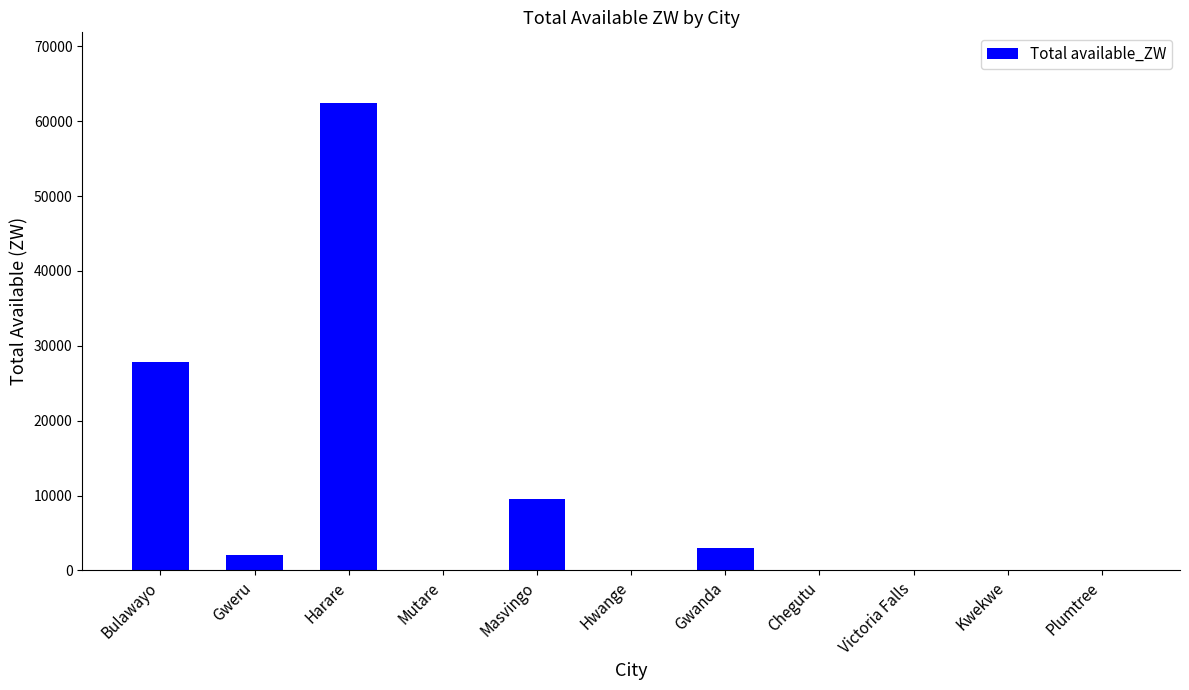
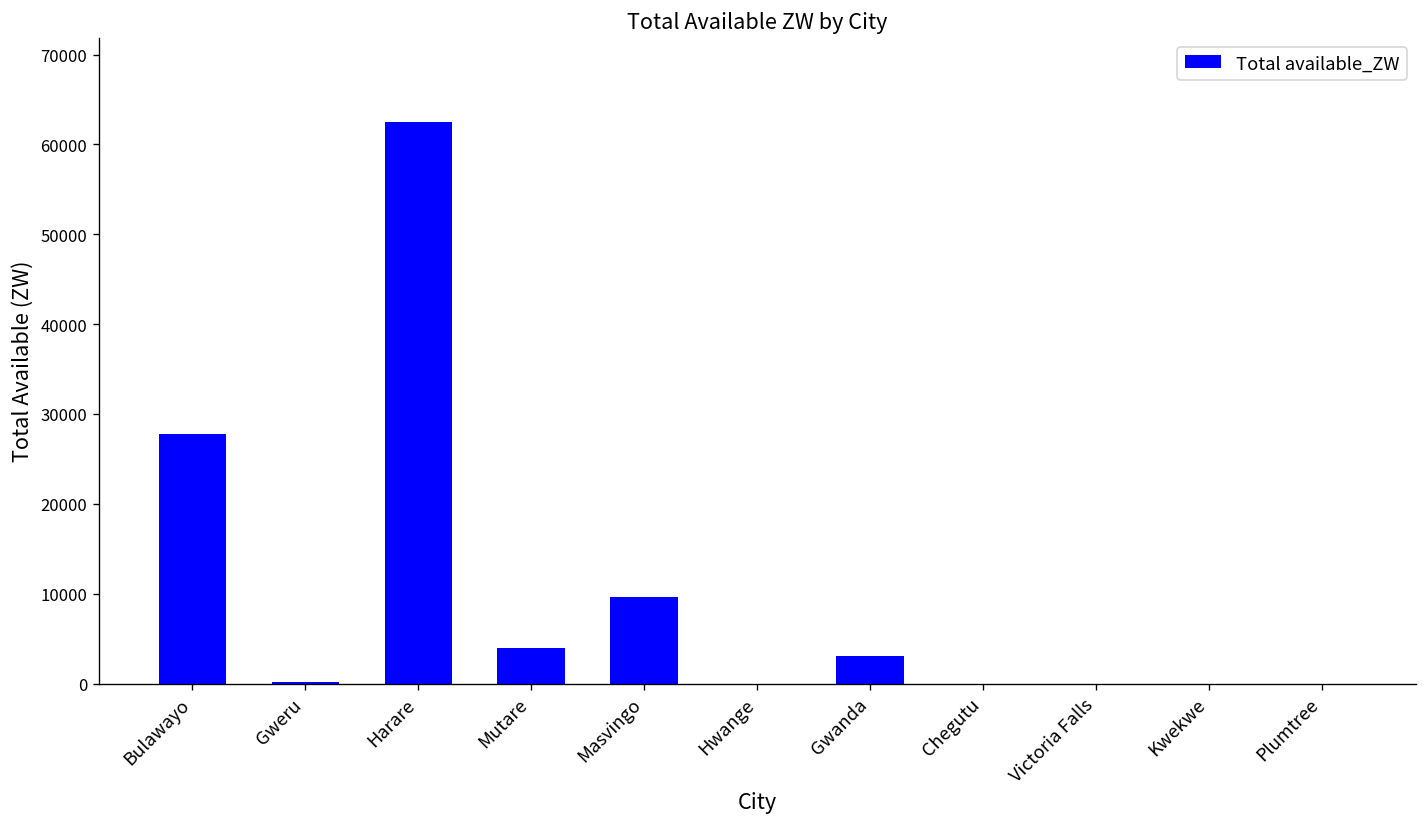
Gweru: 2000 -> 0
Mutare: 0 -> 4000
